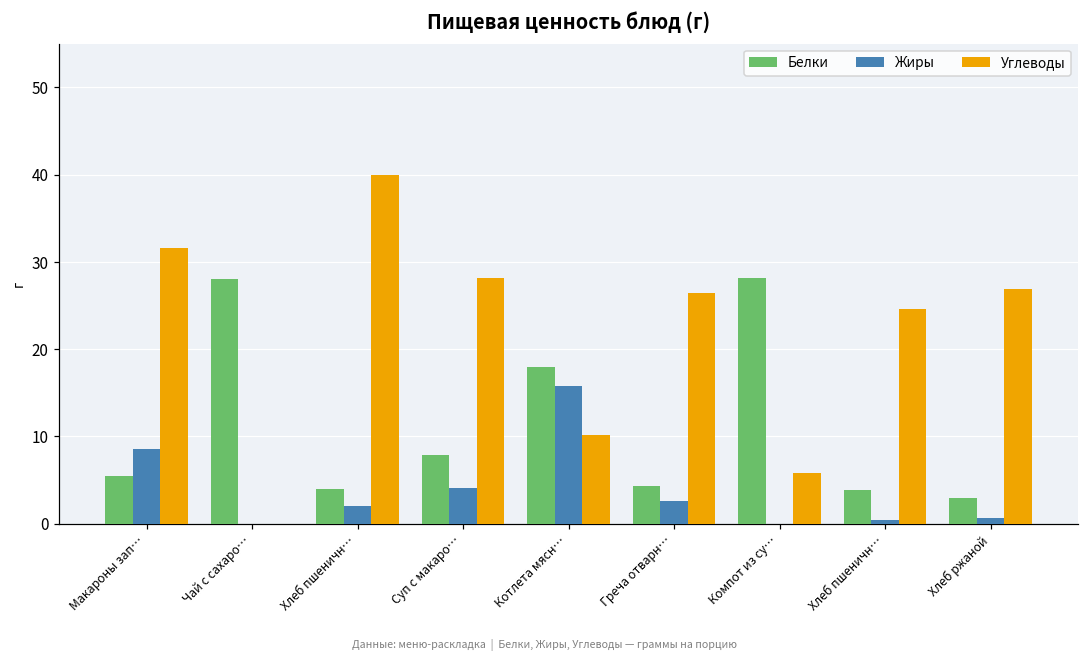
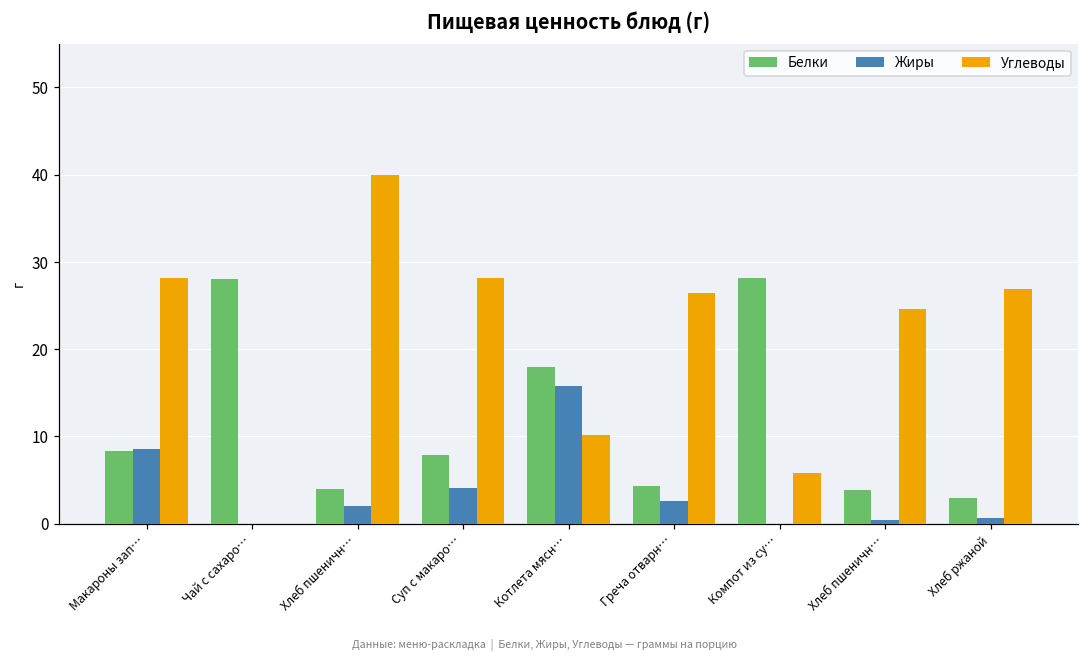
Белки, Макароны зап…: 5 -> 8
Углеводы, Макароны зап…: 32 -> 28
